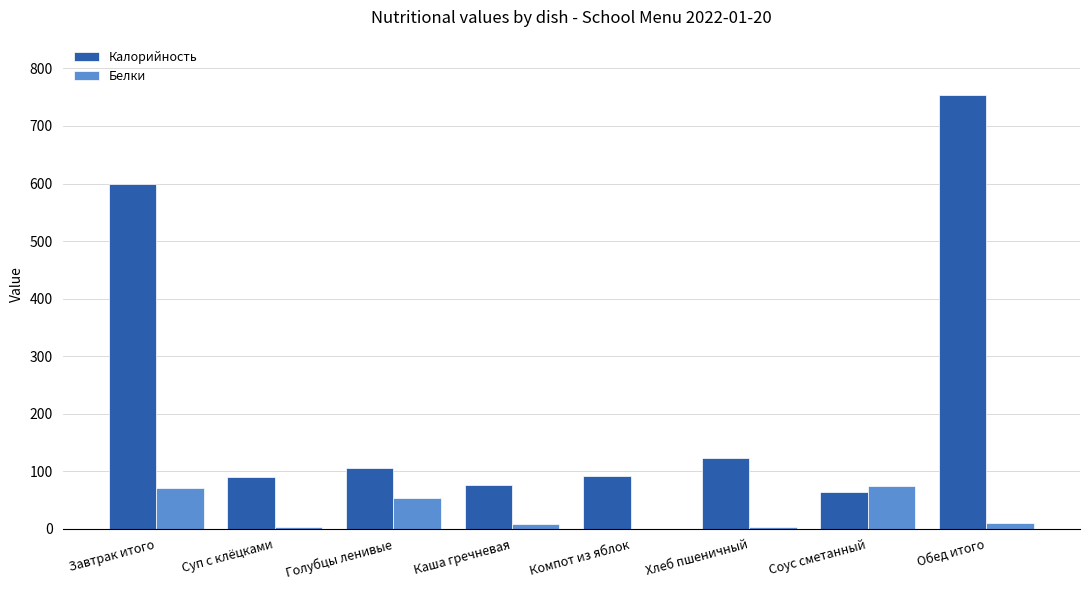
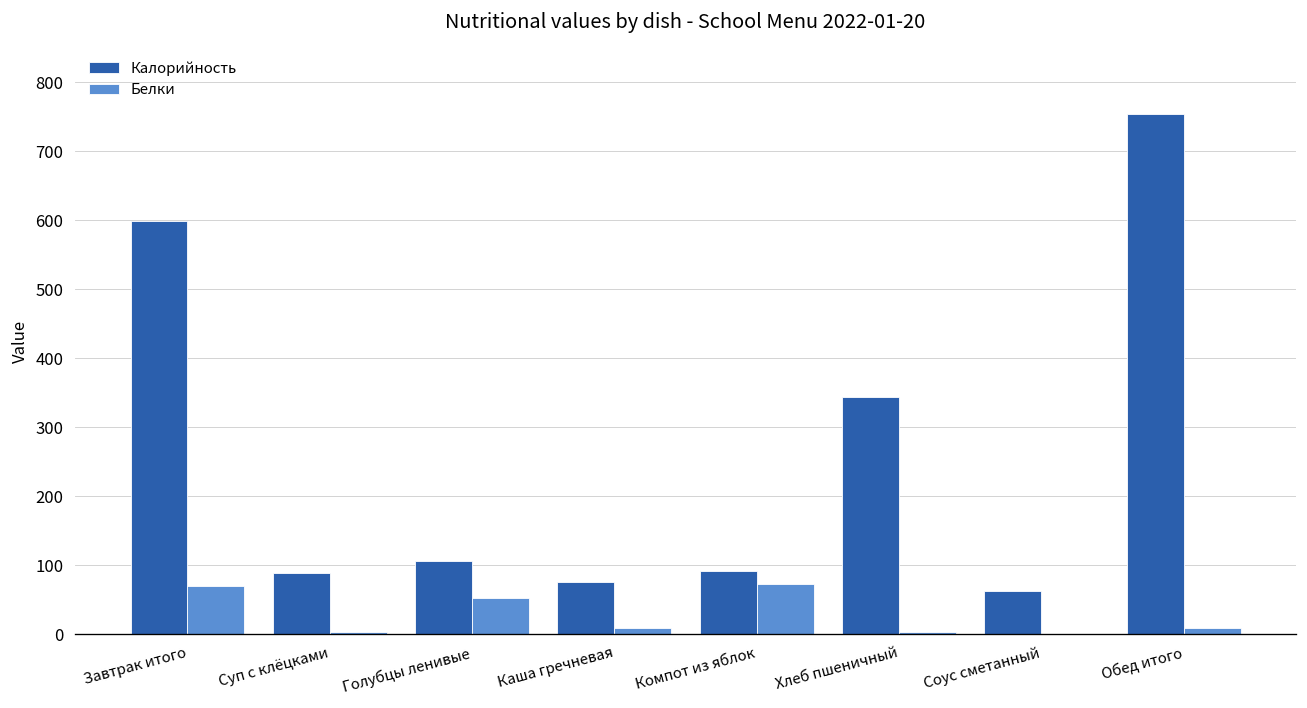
Белки, Компот из яблок: 0 -> 70
Калорийность, Хлеб пшеничный: 120 -> 340
Белки, Соус сметанный: 70 -> 0
